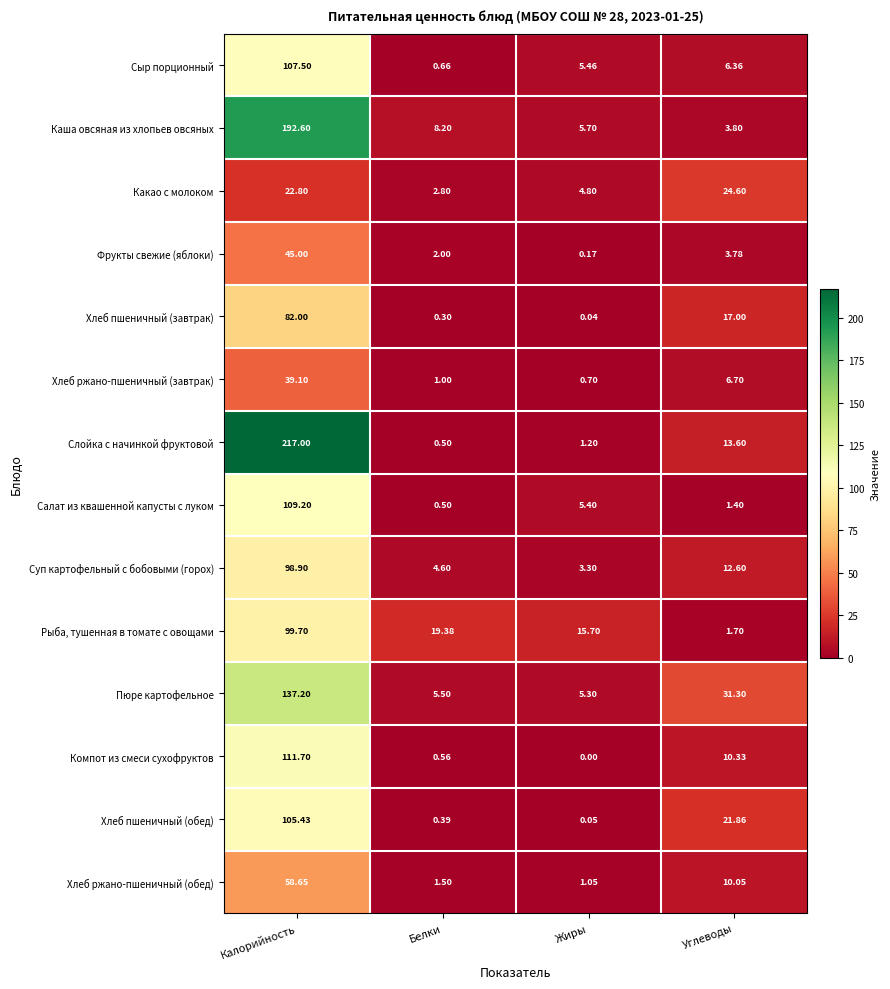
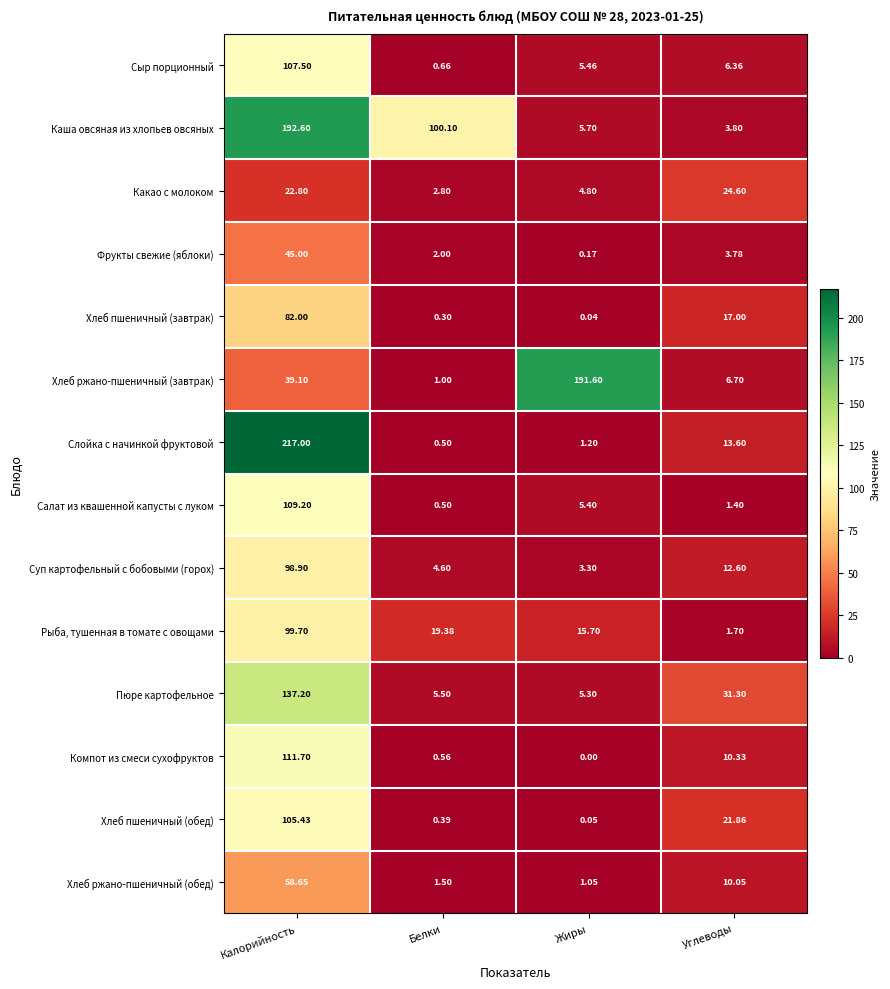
Каша овсяная из хлопьев овсяных, Белки: 8.20 -> 100.10
Хлеб ржано-пшеничный (завтрак), Жиры: 0.70 -> 191.60
